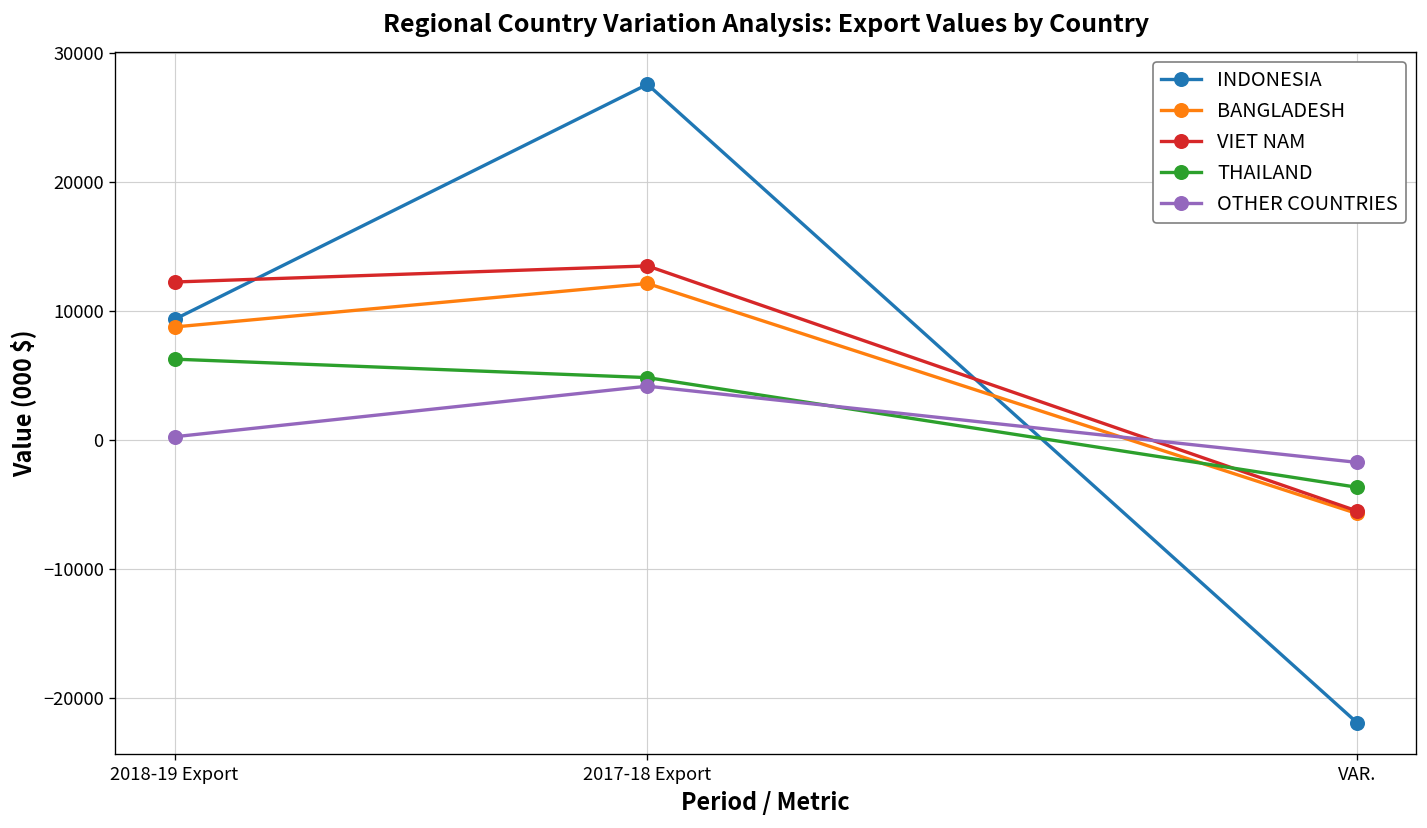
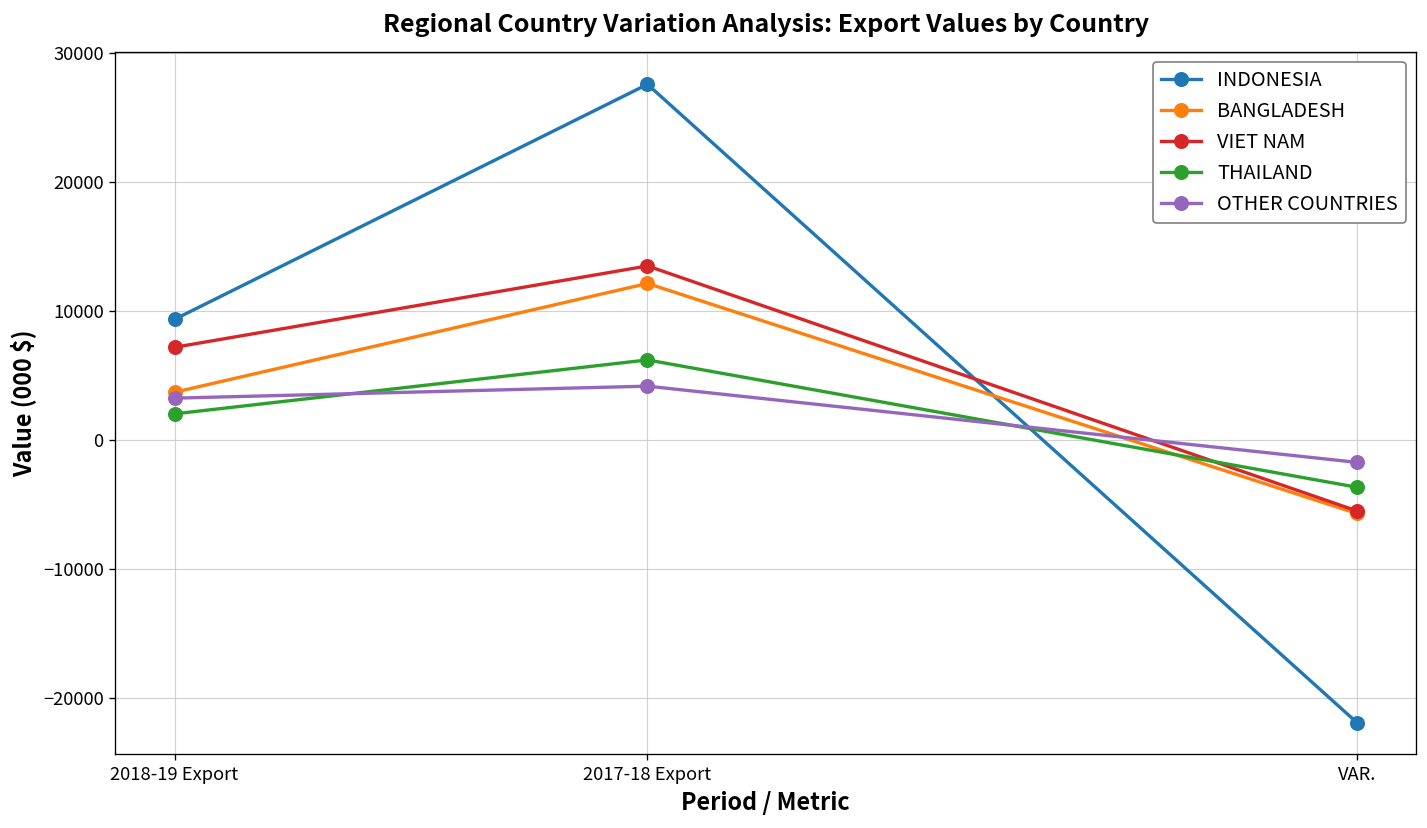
BANGLADESH, 2018-19 Export: 8800 -> 3700
VIET NAM, 2018-19 Export: 12300 -> 7200
THAILAND, 2018-19 Export: 6300 -> 2000
OTHER COUNTRIES, 2018-19 Export: 300 -> 3300
THAILAND, 2017-18 Export: 4900 -> 6200
